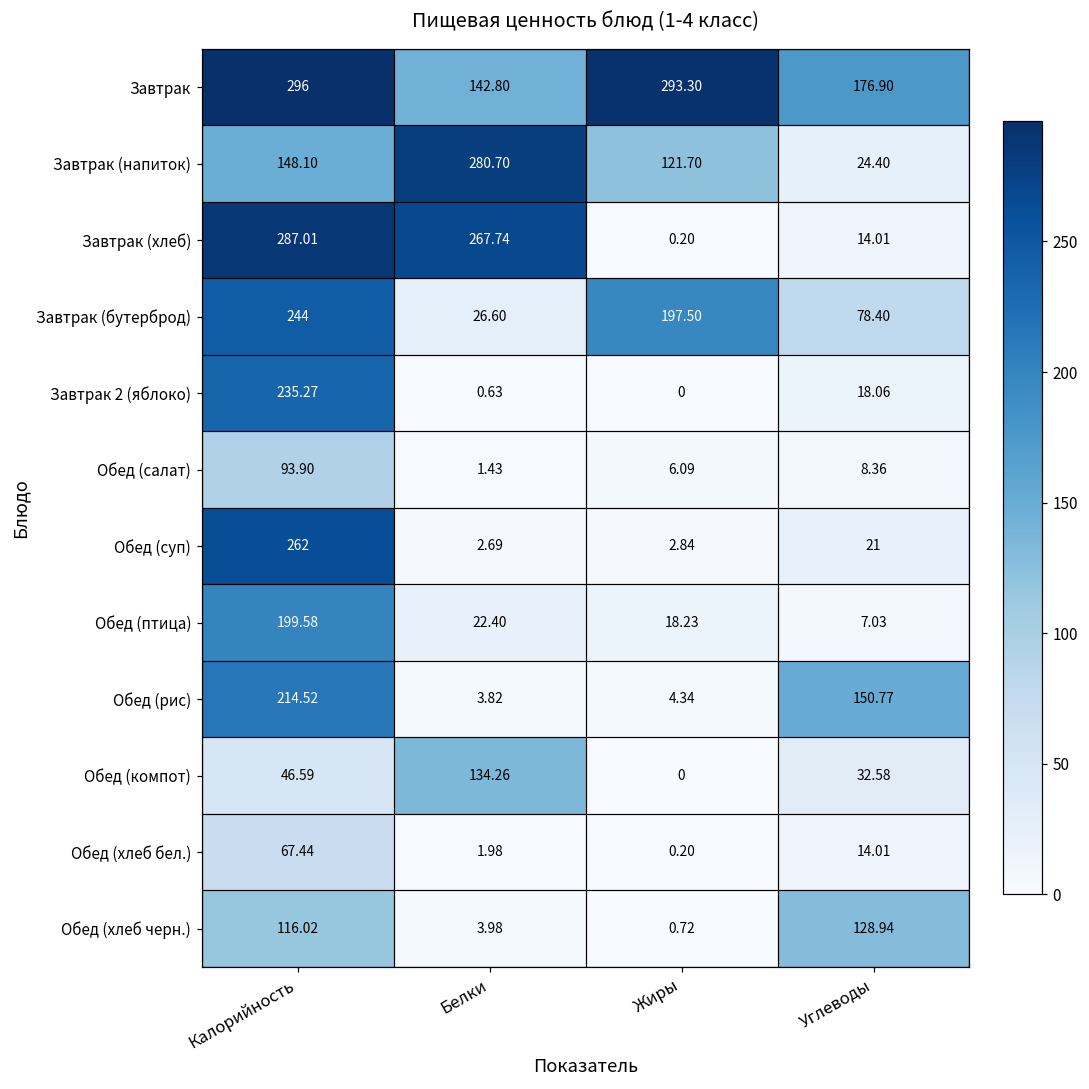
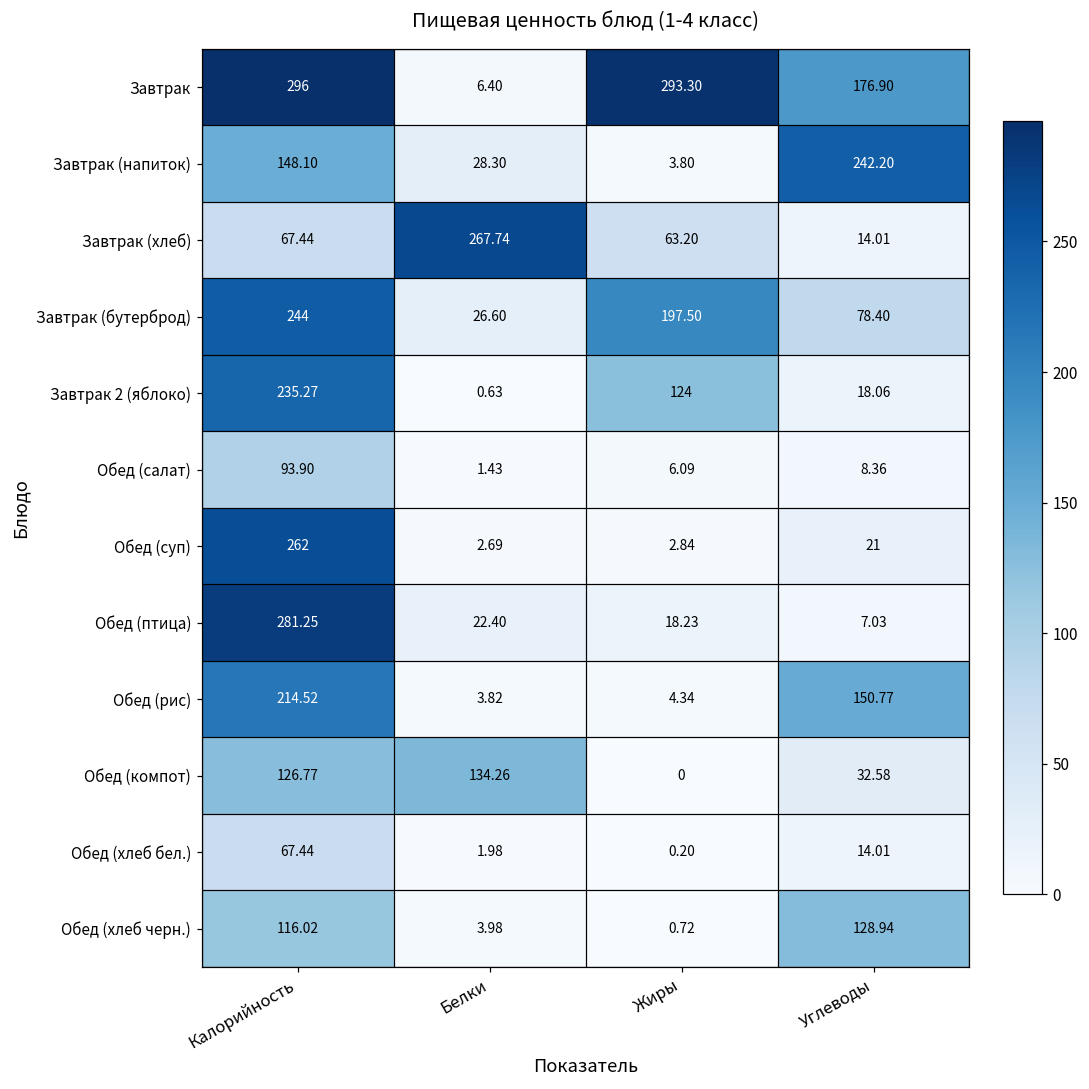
Завтрак, Белки: 142.80 -> 6.40
Завтрак (напиток), Белки: 280.70 -> 28.30
Завтрак (напиток), Жиры: 121.70 -> 3.80
Завтрак (напиток), Углеводы: 24.40 -> 242.20
Завтрак (хлеб), Калорийность: 287.01 -> 67.44
Завтрак (хлеб), Жиры: 0.20 -> 63.20
Завтрак 2 (яблоко), Жиры: 0 -> 124
Обед (птица), Калорийность: 199.58 -> 281.25
Обед (компот), Калорийность: 46.59 -> 126.77
